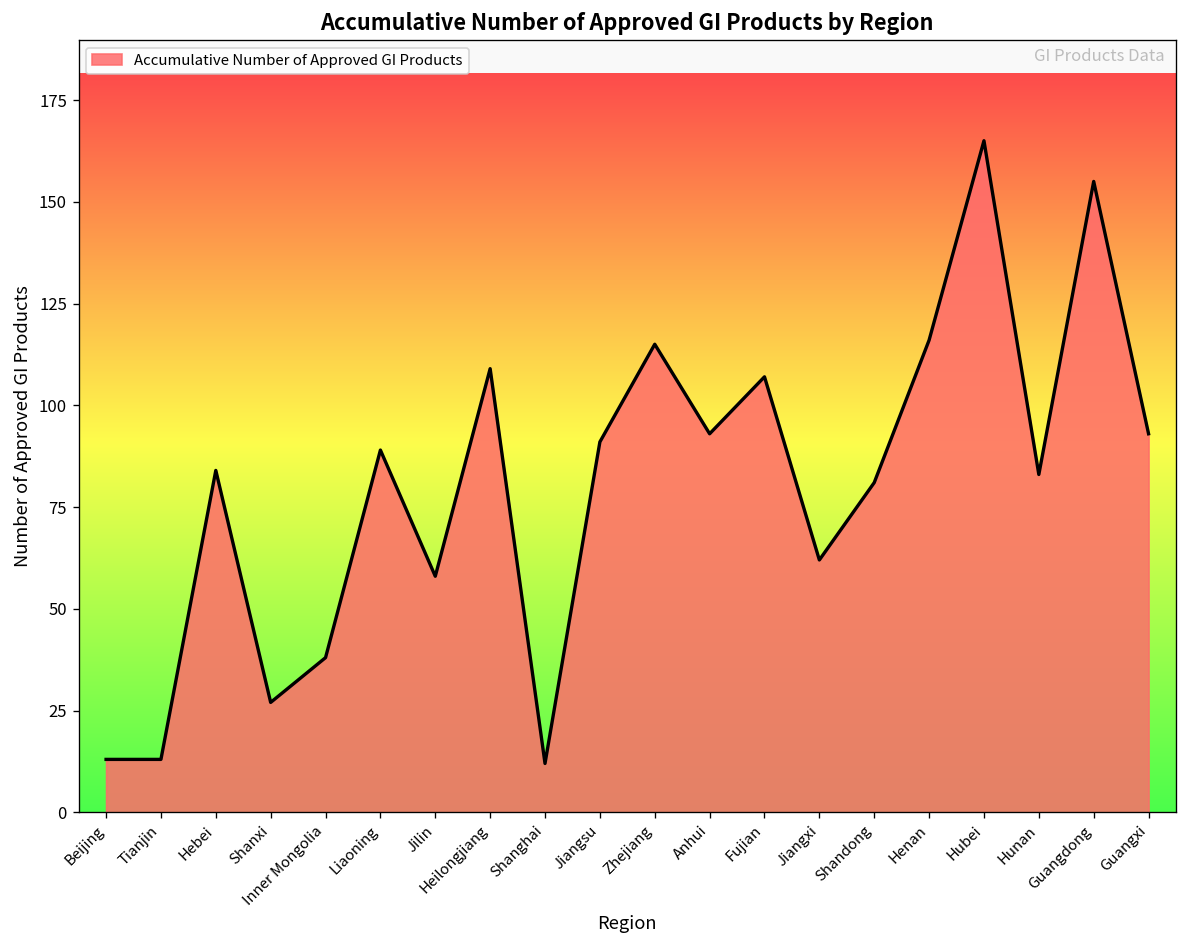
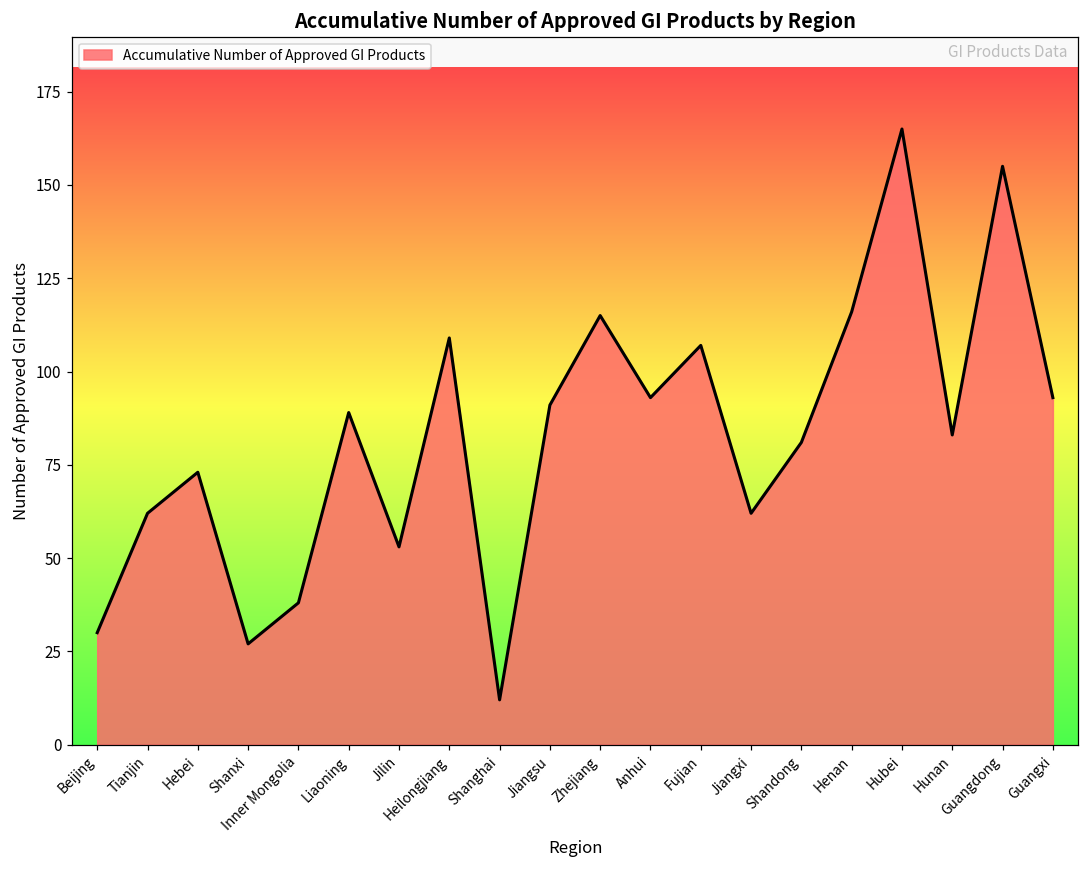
Beijing: 13 -> 30
Tianjin: 13 -> 62
Hebei: 84 -> 73
Jilin: 58 -> 53
